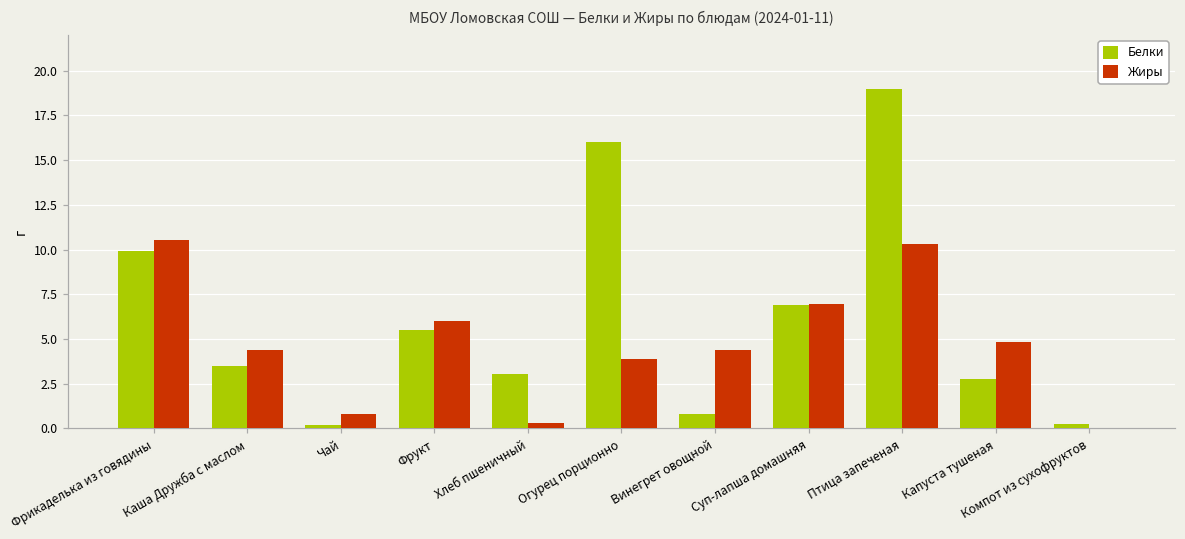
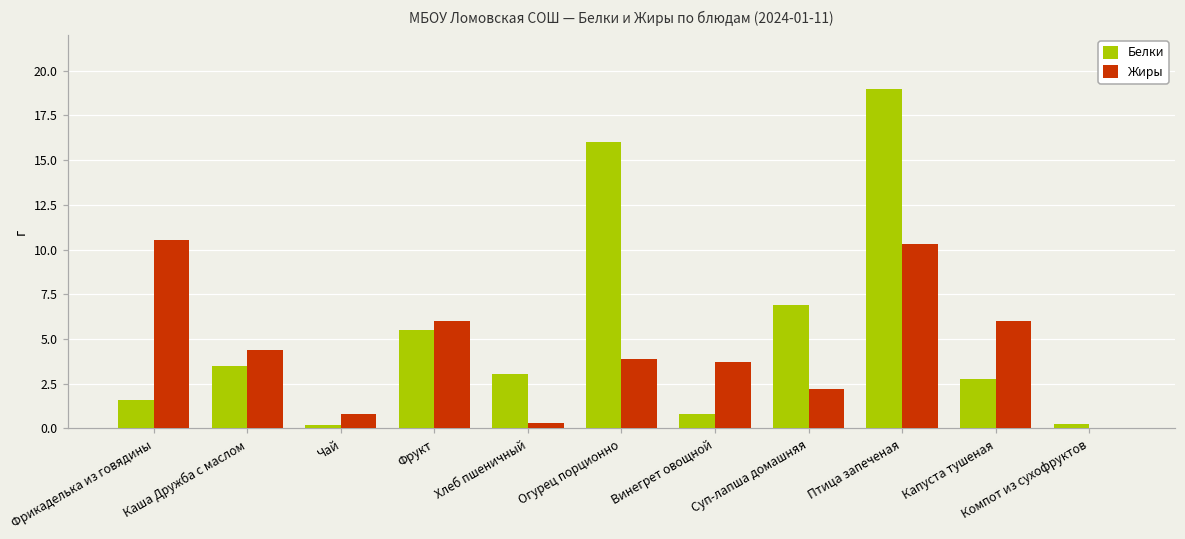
Белки, Фрикаделька из говядины: 9.9 -> 1.6
Жиры, Винегрет овощной: 4.4 -> 3.7
Жиры, Суп-лапша домашняя: 7.0 -> 2.2
Жиры, Капуста тушеная: 4.8 -> 6.0
